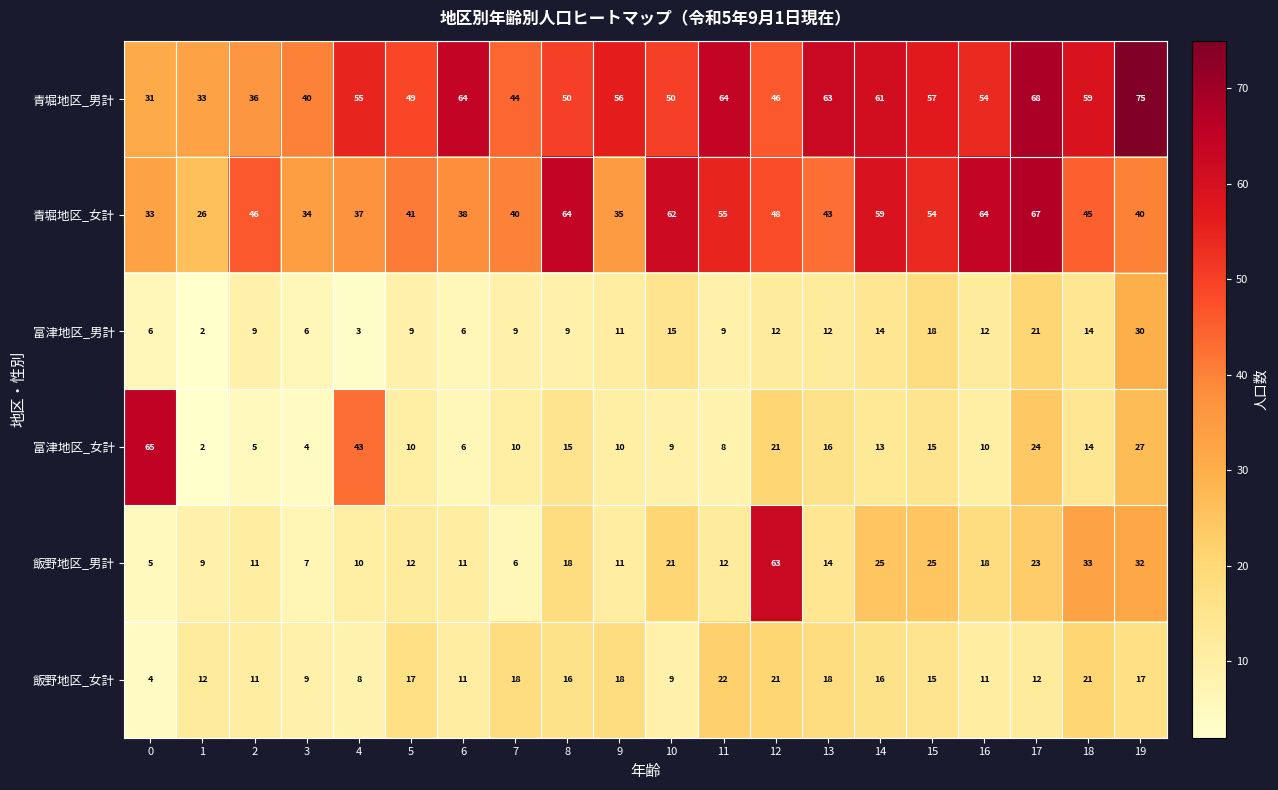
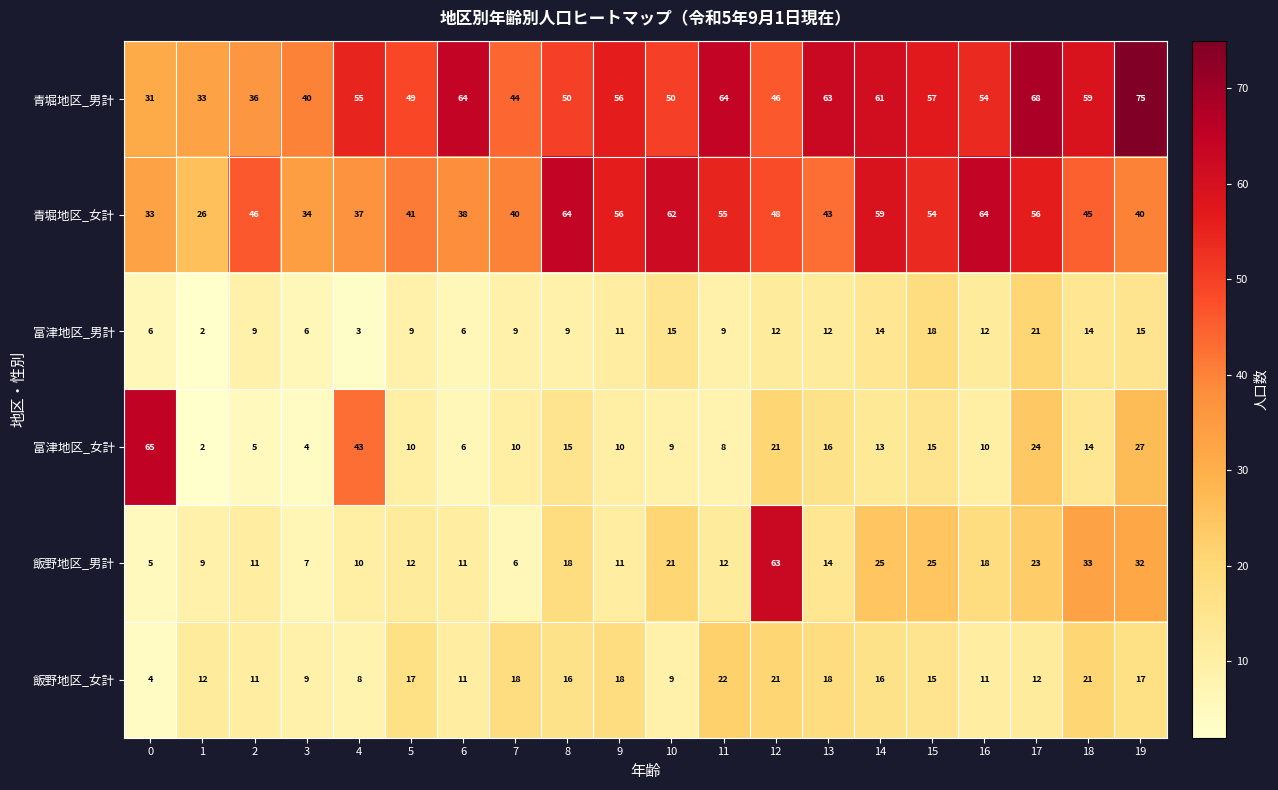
青堀地区_女計, 9: 35 -> 56
青堀地区_女計, 17: 67 -> 56
富津地区_男計, 19: 30 -> 15
